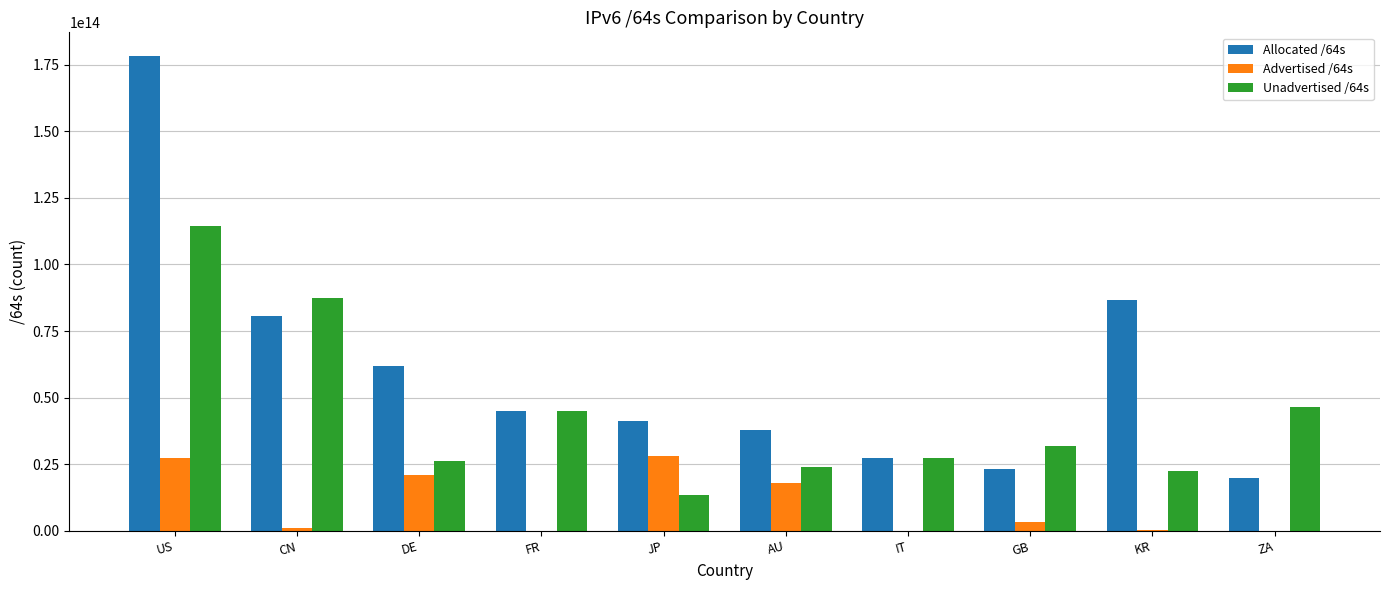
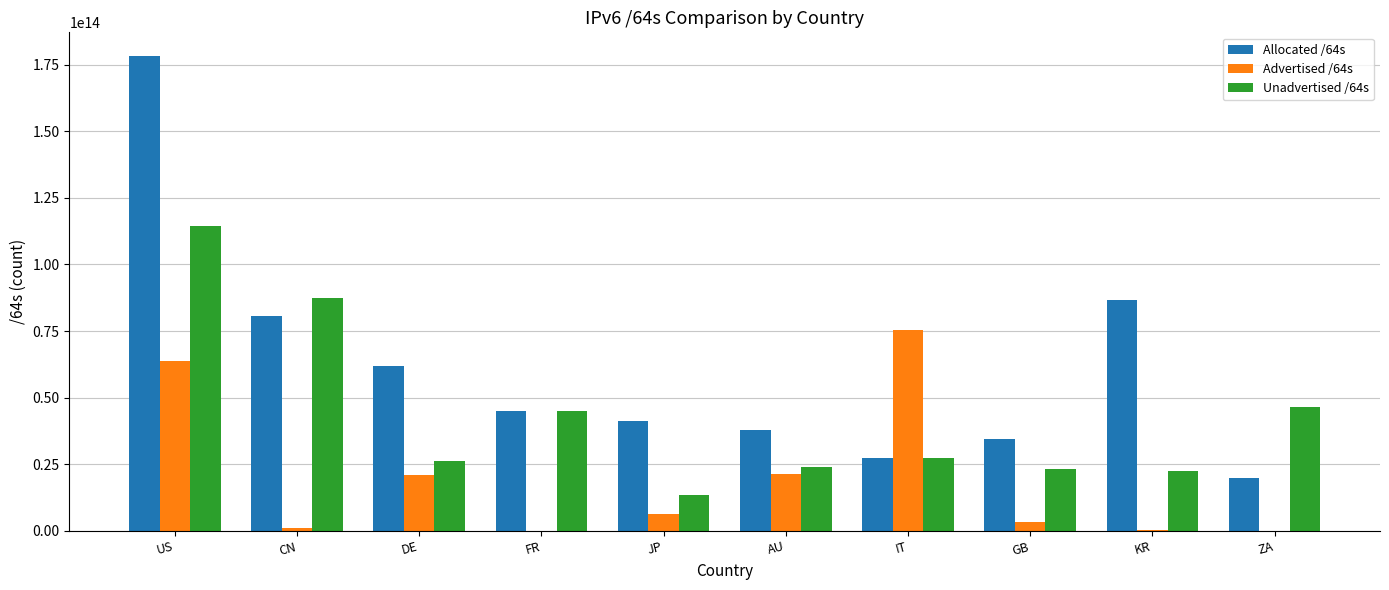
Advertised /64s, US: 27000000000000 -> 64000000000000
Advertised /64s, JP: 28000000000000 -> 6000000000000
Advertised /64s, AU: 18000000000000 -> 21000000000000
Advertised /64s, IT: 0 -> 75000000000000
Allocated /64s, GB: 23000000000000 -> 35000000000000
Unadvertised /64s, GB: 32000000000000 -> 23000000000000
